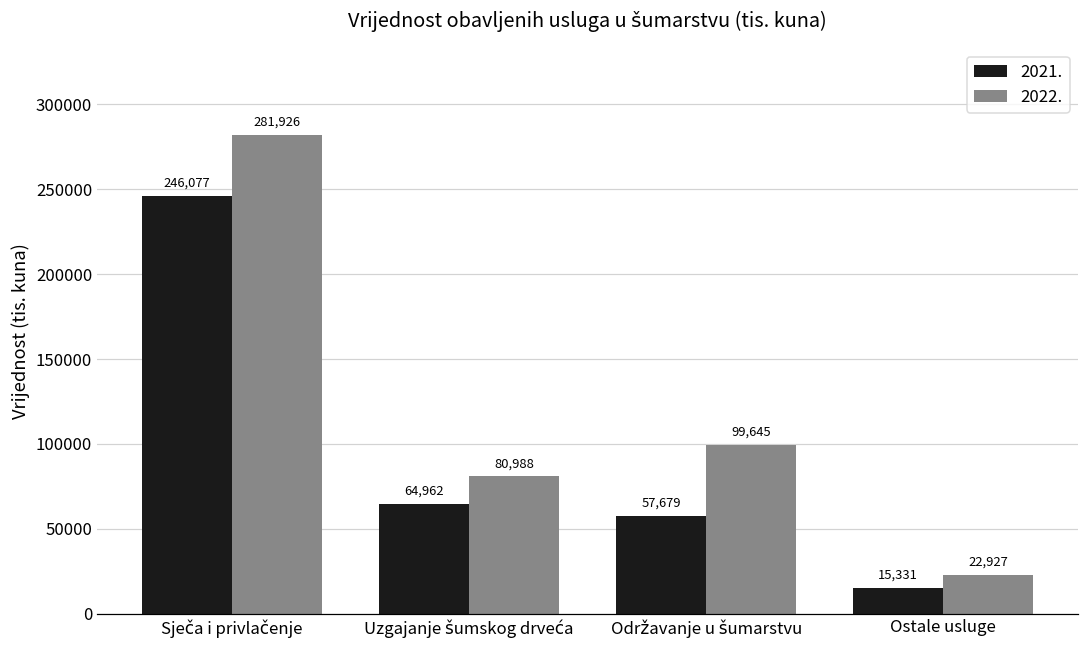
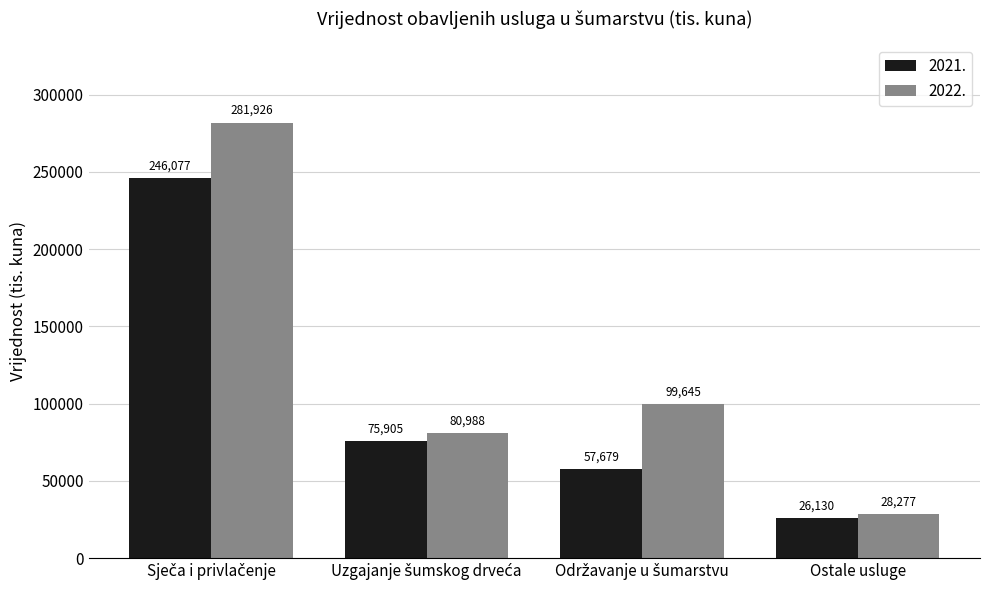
2021., Uzgajanje šumskog drveća: 64,962 -> 75,905
2021., Ostale usluge: 15,331 -> 26,130
2022., Ostale usluge: 22,927 -> 28,277
